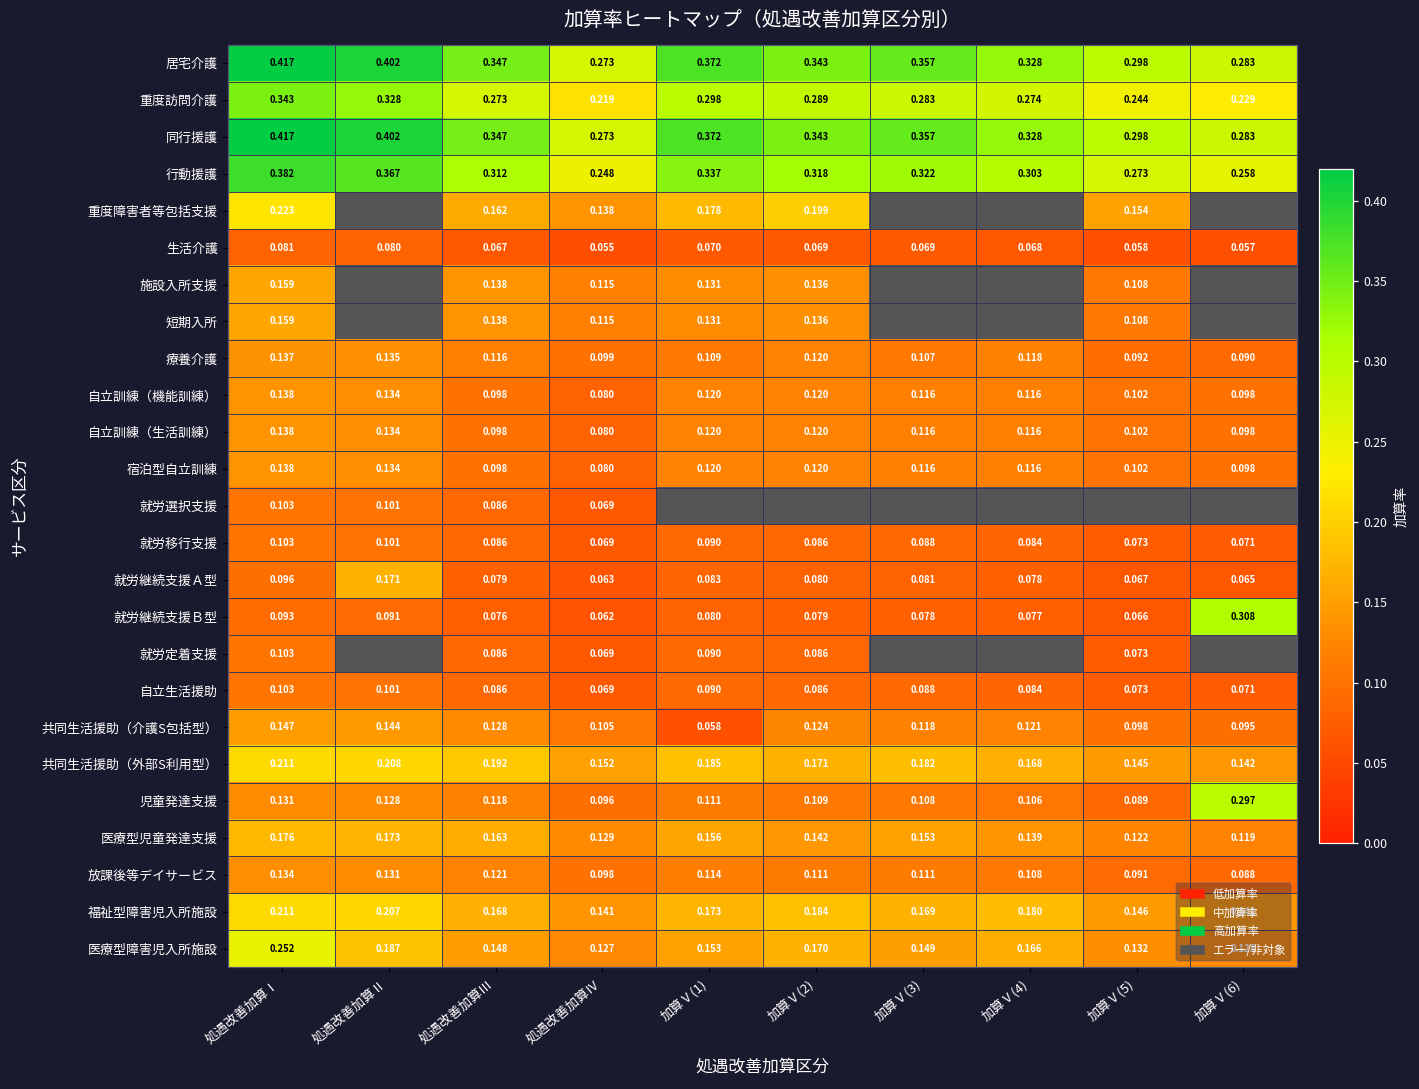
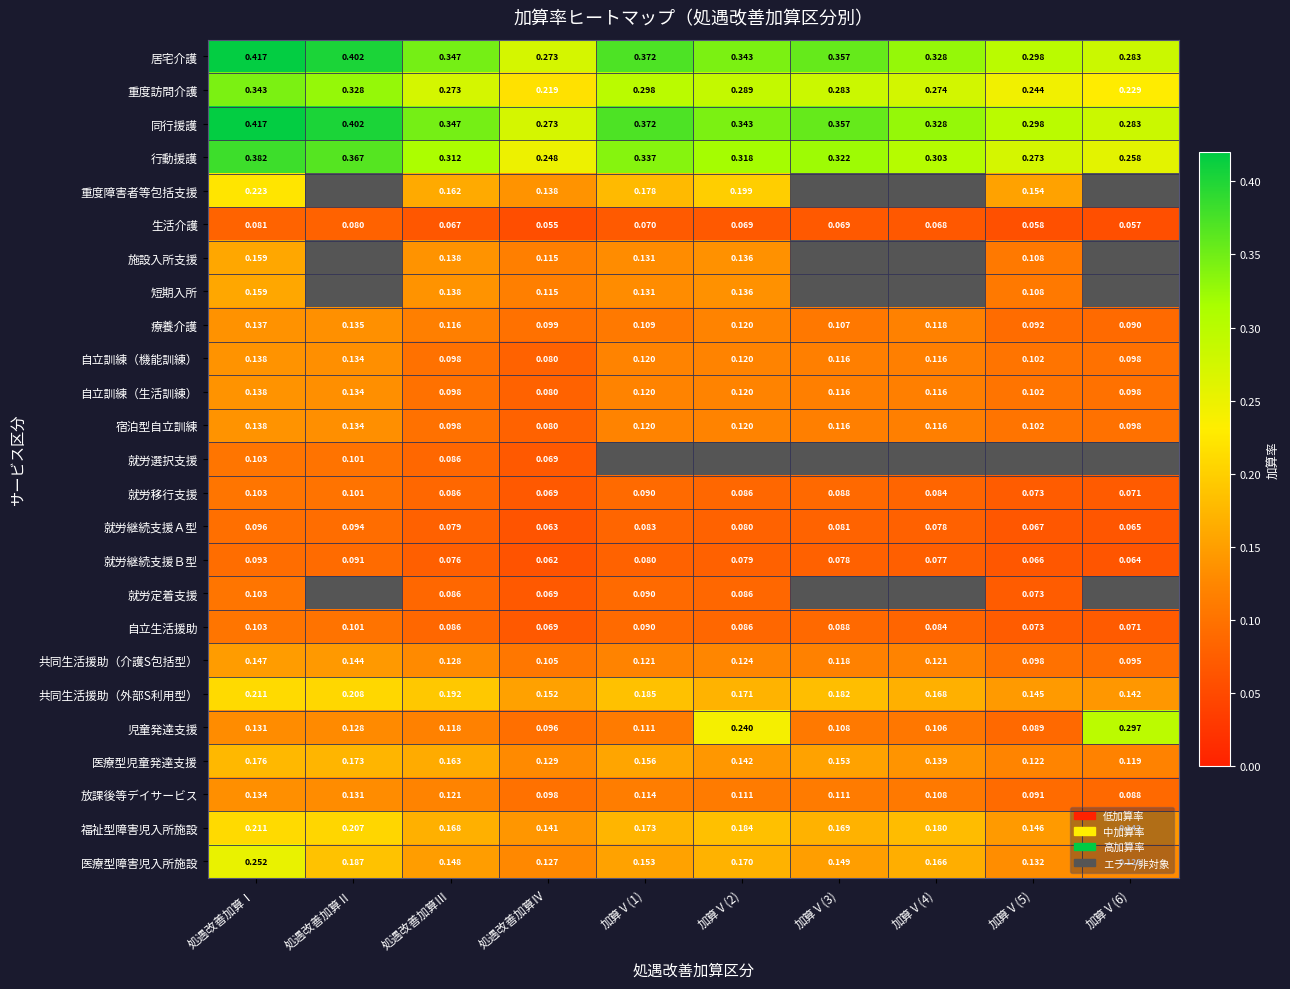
就労継続支援Ａ型, 処遇改善加算Ⅱ: 0.171 -> 0.094
就労継続支援Ｂ型, 加算Ⅴ(6): 0.308 -> 0.064
共同生活援助（介護S包括型）, 加算Ⅴ(1): 0.058 -> 0.121
児童発達支援, 加算Ⅴ(2): 0.109 -> 0.240
